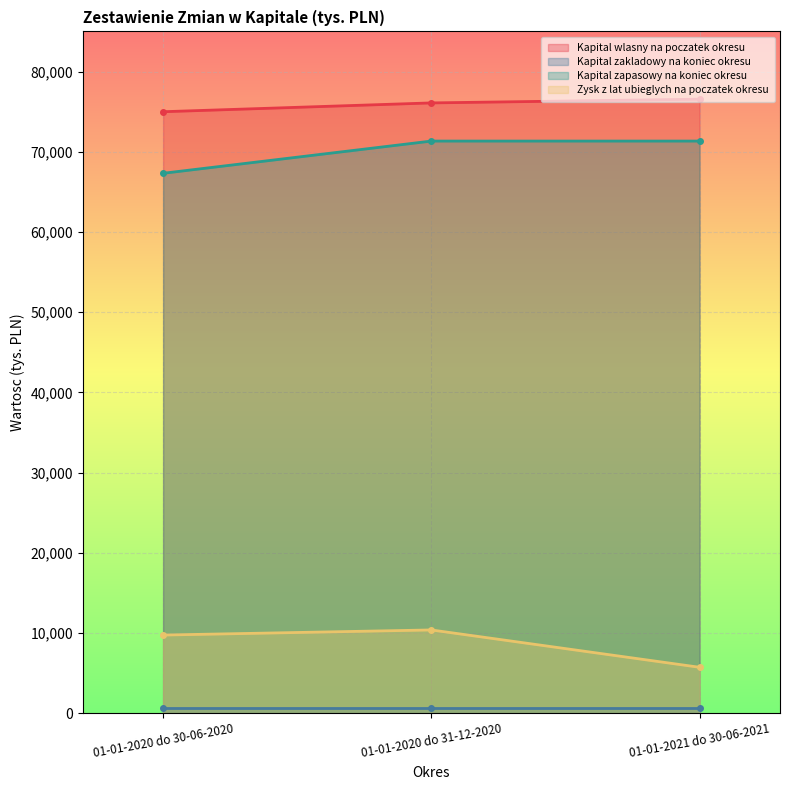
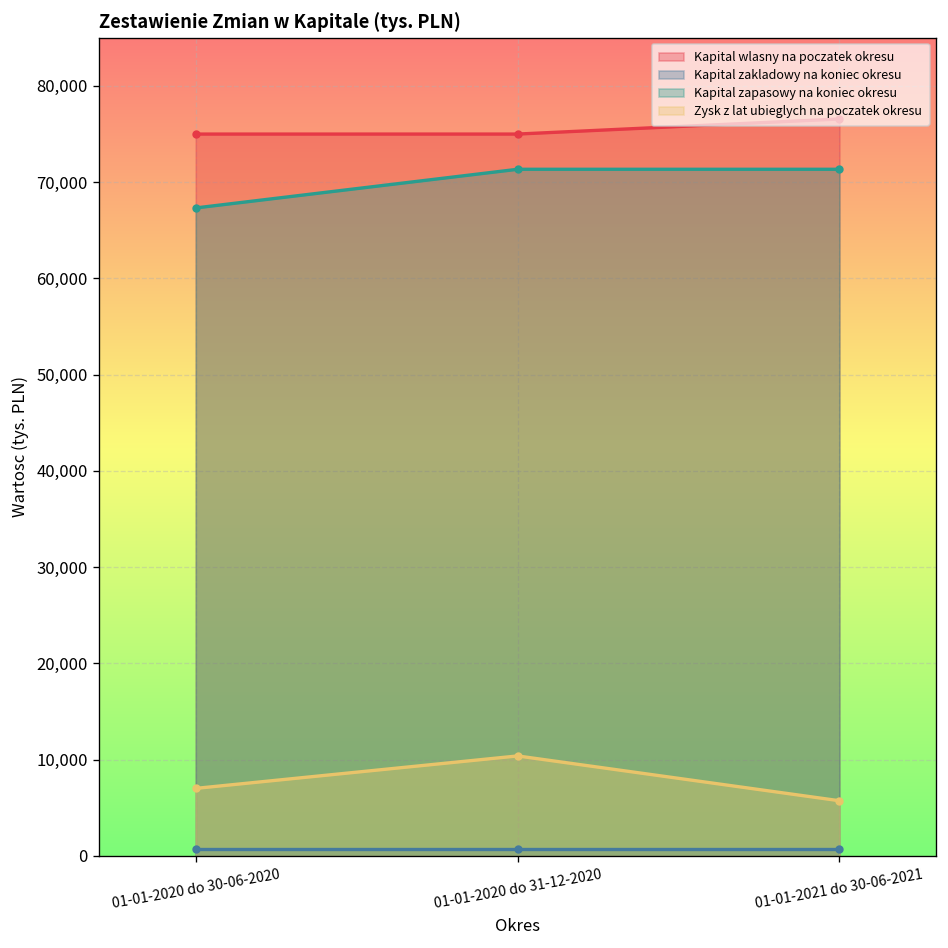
Zysk z lat ubieglych na poczatek okresu, 01-01-2020 do 30-06-2020: 10,000 -> 7,000
Kapital wlasny na poczatek okresu, 01-01-2020 do 31-12-2020: 76,000 -> 75,000
